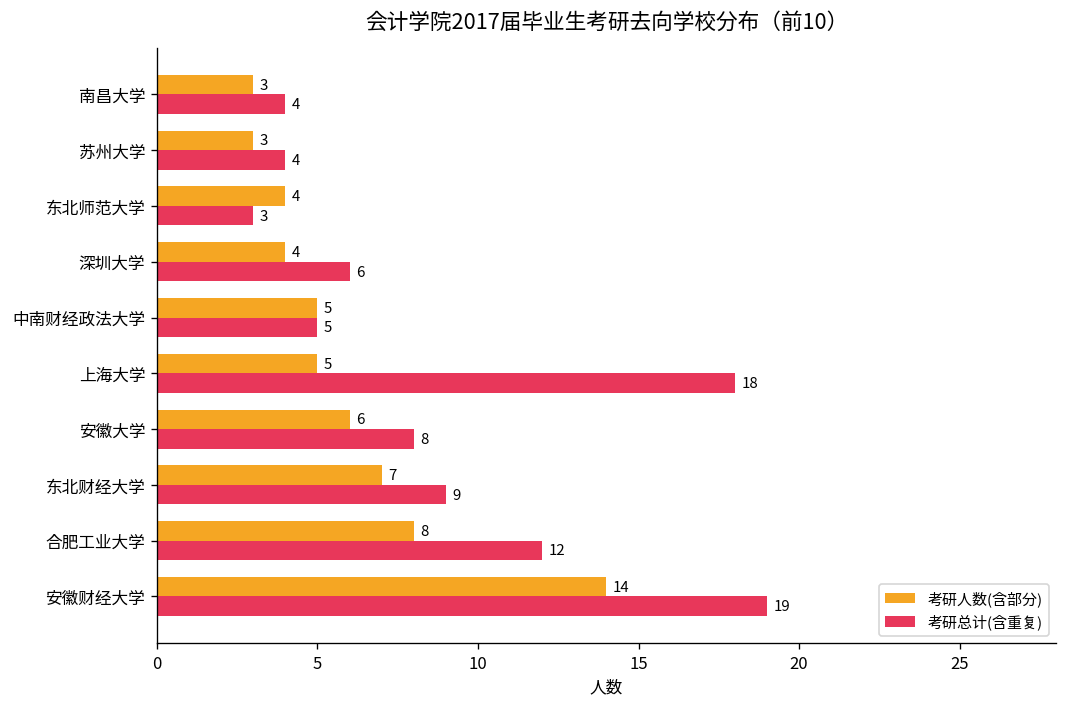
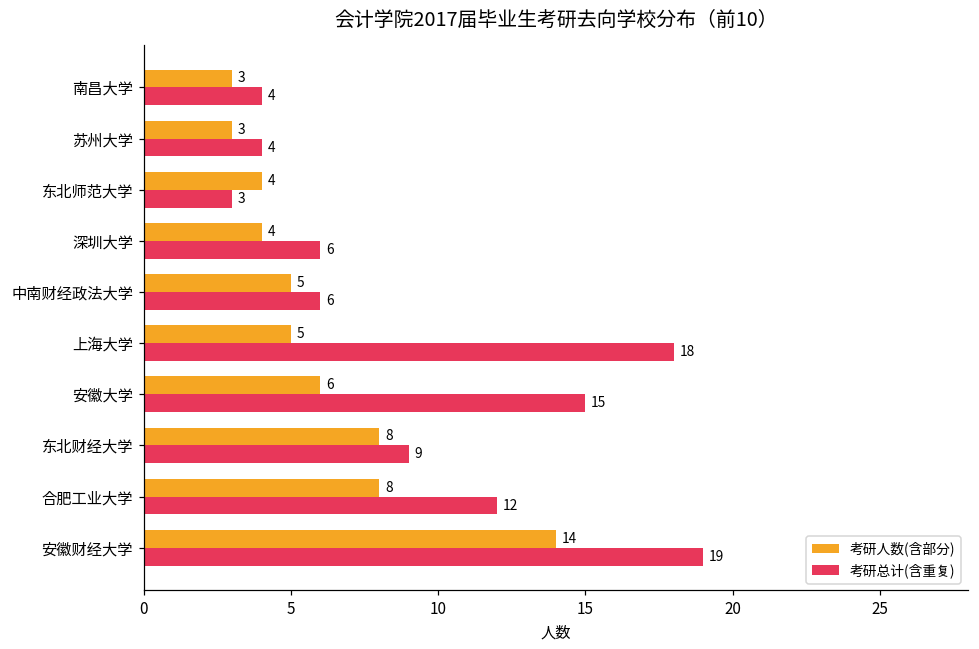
考研总计(含重复), 中南财经政法大学: 5 -> 6
考研总计(含重复), 安徽大学: 8 -> 15
考研人数(含部分), 东北财经大学: 7 -> 8
